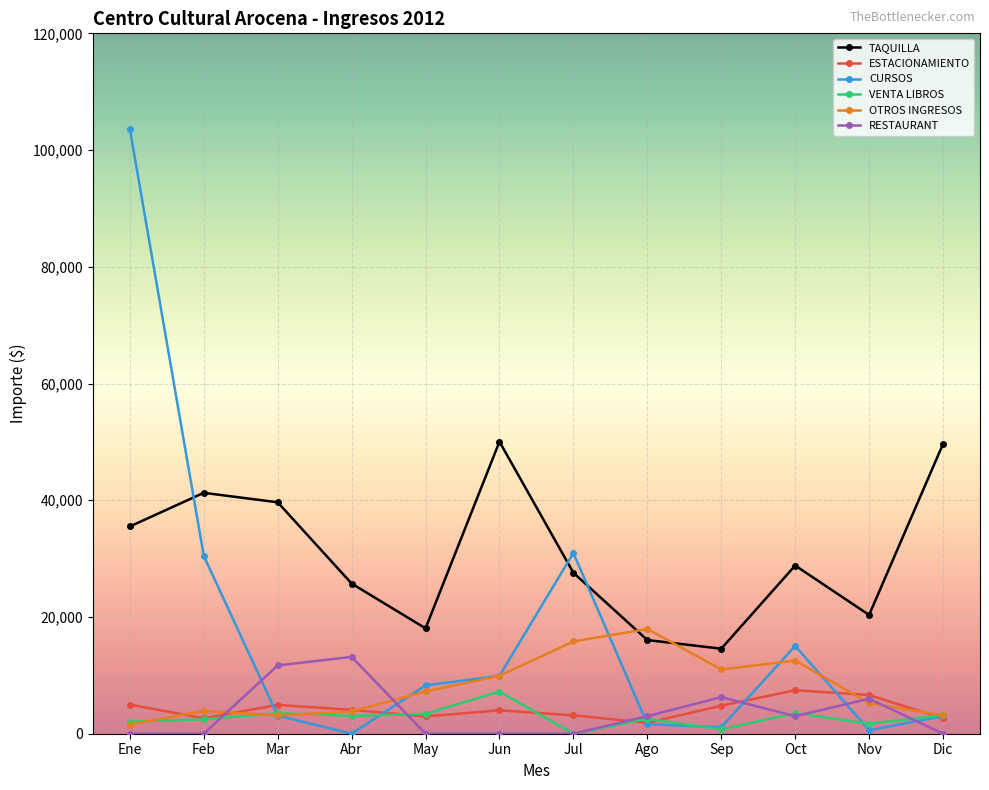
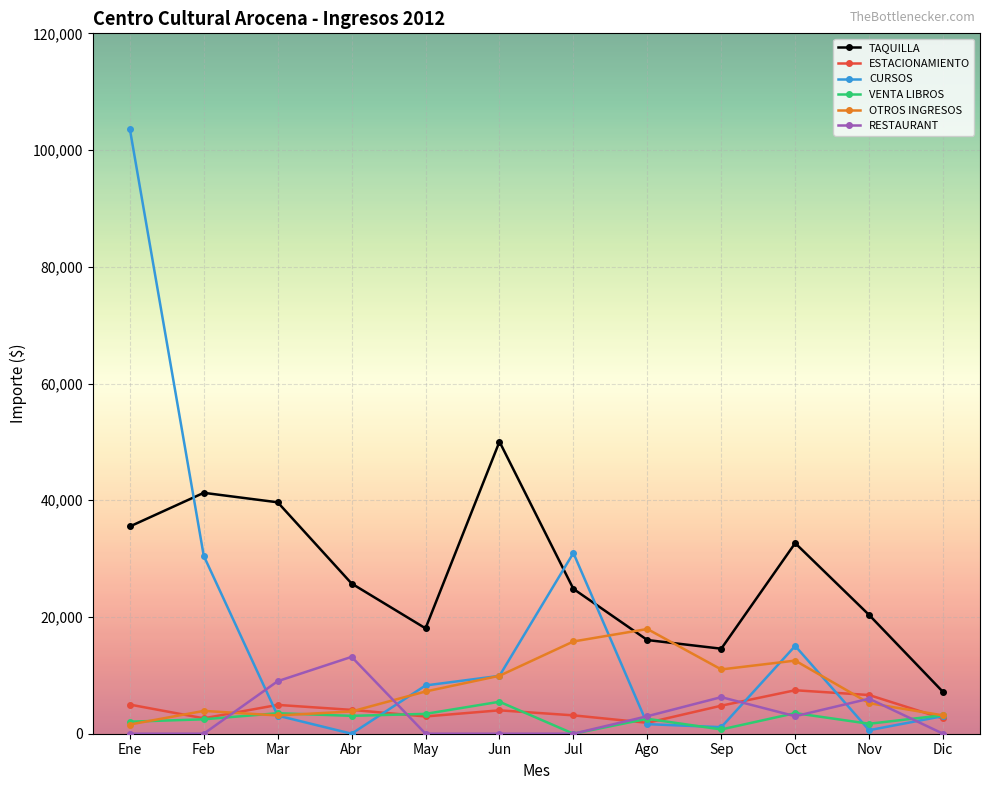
RESTAURANT, Mar: 12,000 -> 9,000
VENTA LIBROS, Jun: 7,000 -> 5,000
TAQUILLA, Jul: 28,000 -> 25,000
TAQUILLA, Oct: 29,000 -> 33,000
TAQUILLA, Dic: 50,000 -> 7,000
